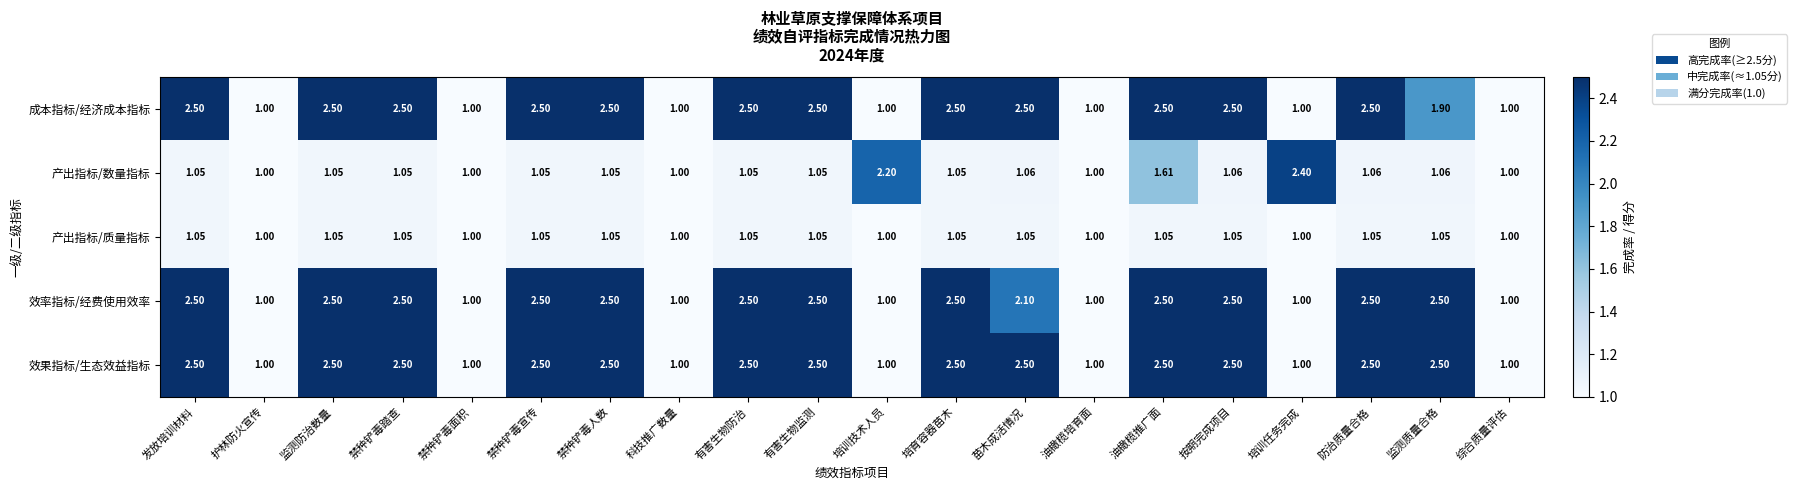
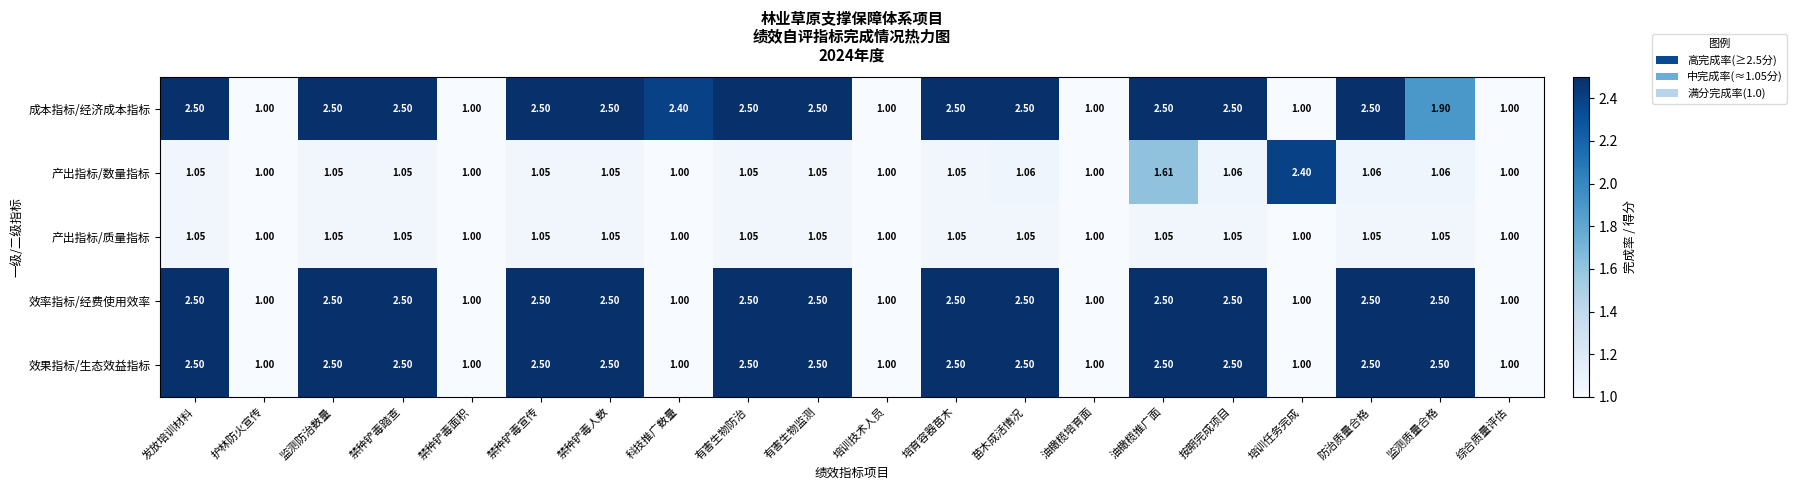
成本指标/经济成本指标, 科技推广数量: 1.00 -> 2.40
产出指标/数量指标, 培训技术人员: 2.20 -> 1.00
效率指标/经费使用效率, 苗木成活情况: 2.10 -> 2.50
